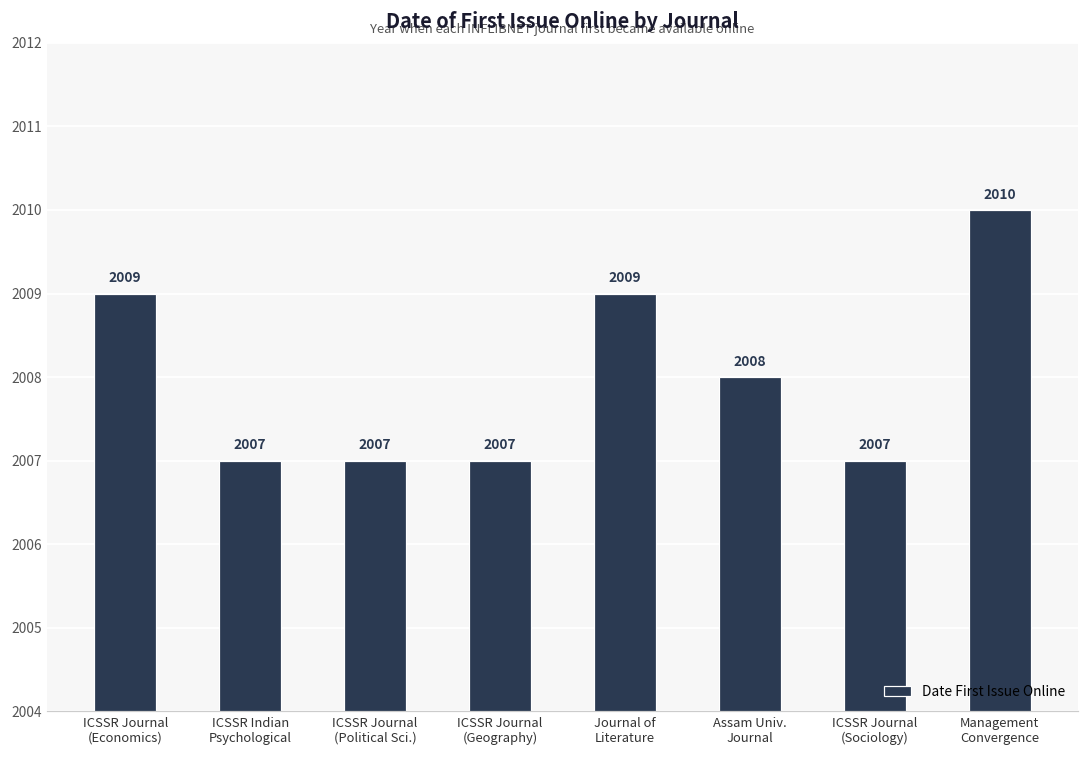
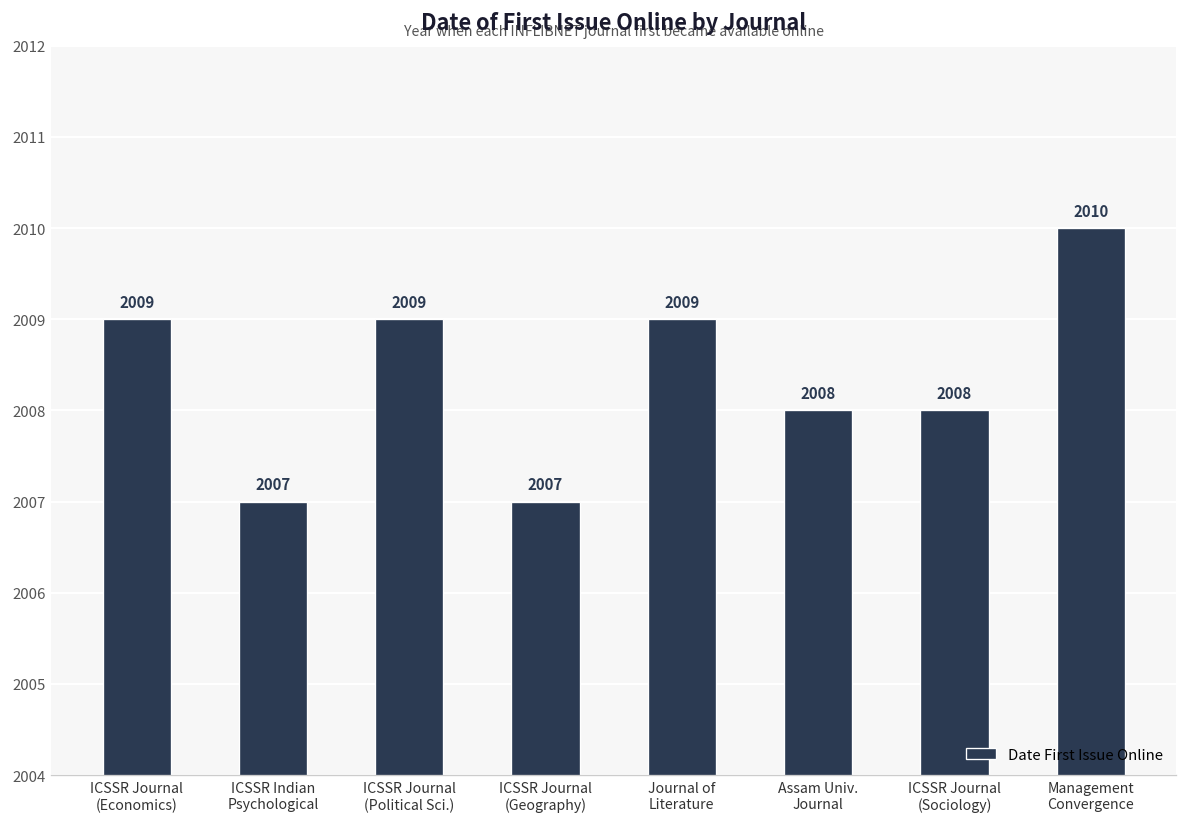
ICSSR Journal (Political Sci.): 2007 -> 2009
ICSSR Journal (Sociology): 2007 -> 2008
